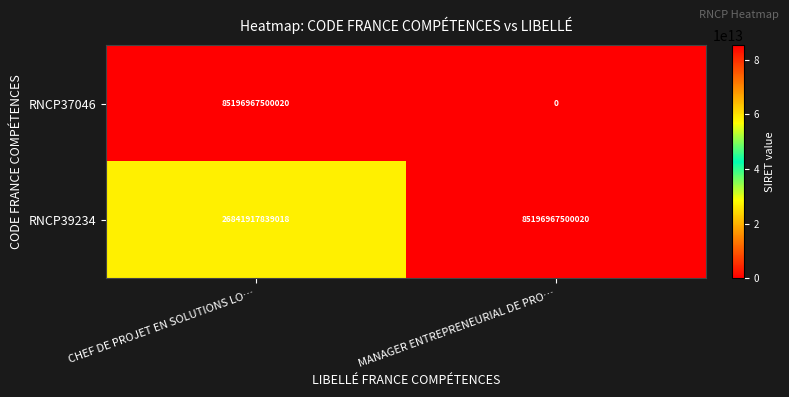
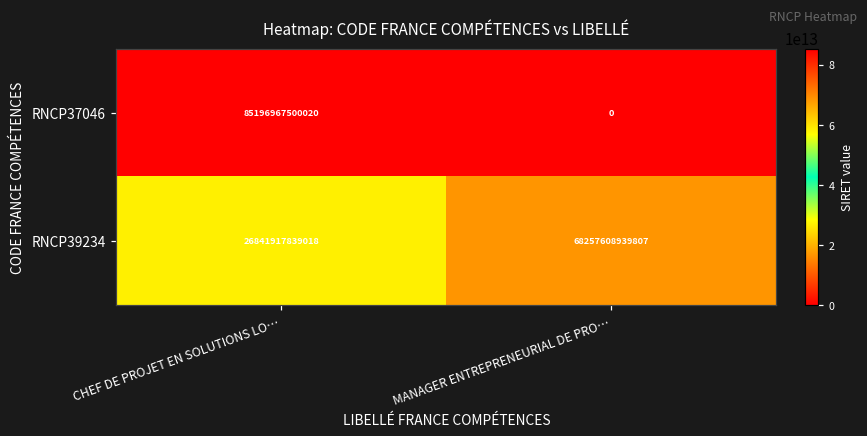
RNCP39234, MANAGER ENTREPRENEURIAL DE PRO…: 85196967500020 -> 68257608939807
